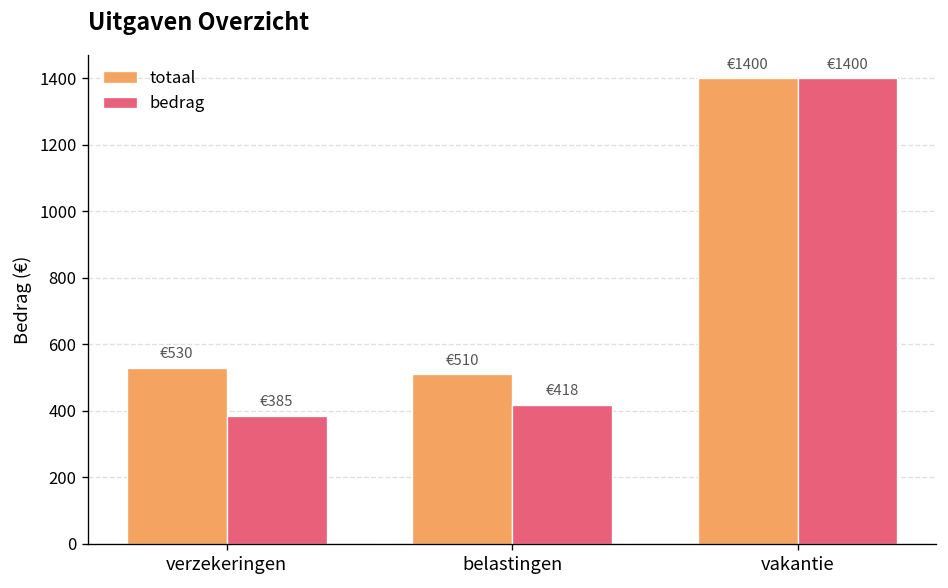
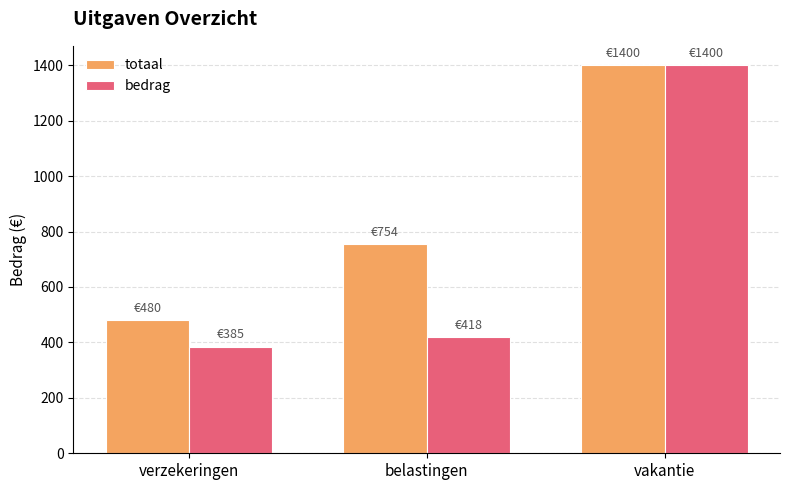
totaal, verzekeringen: €530 -> €480
totaal, belastingen: €510 -> €754
